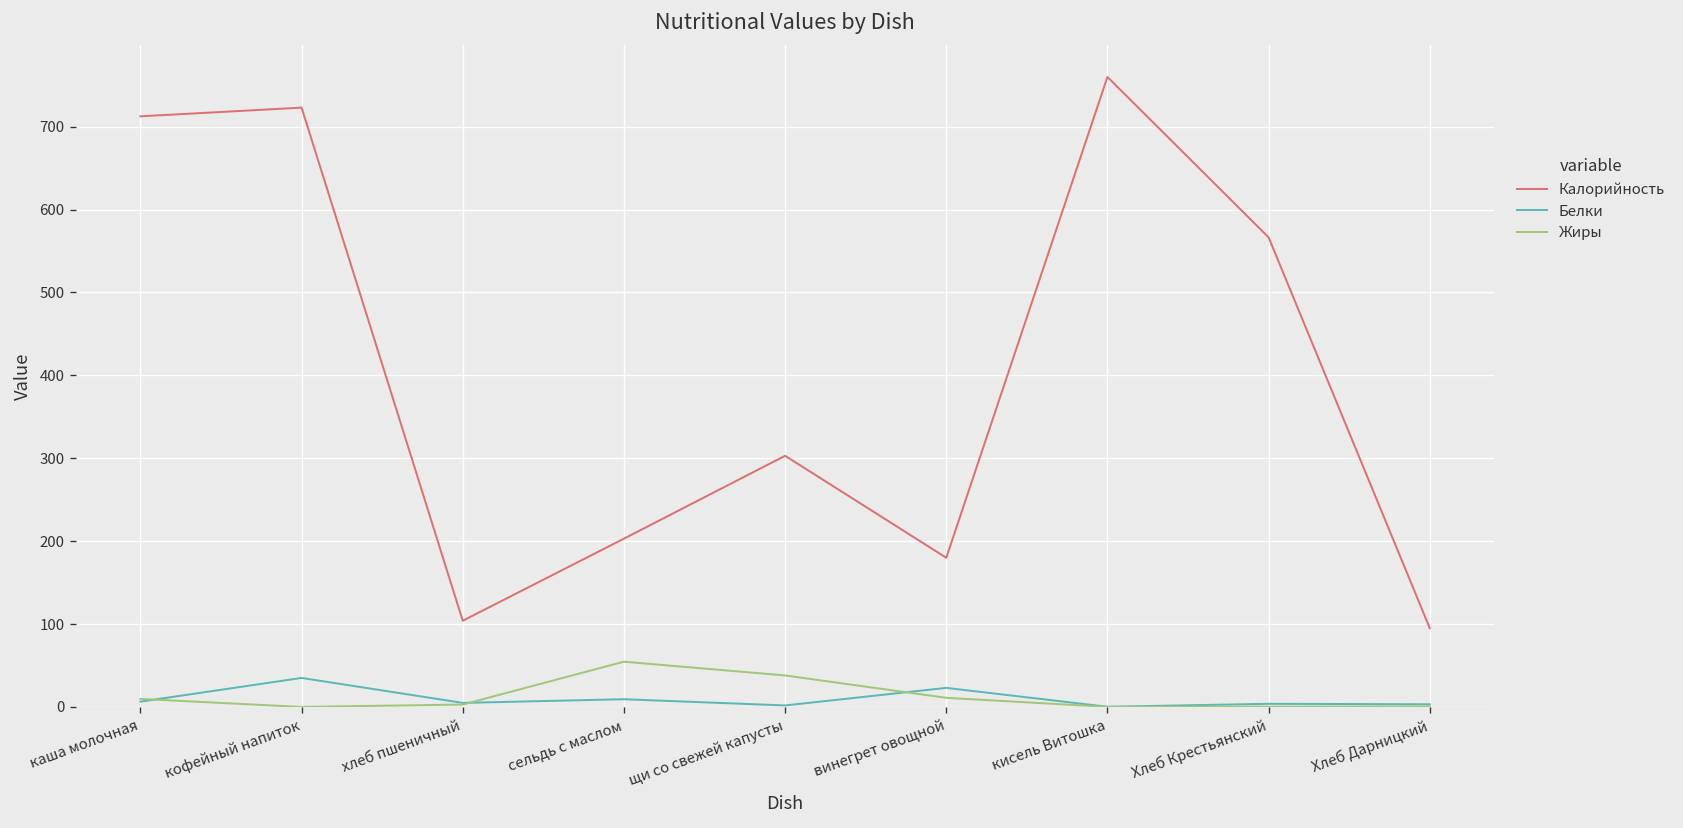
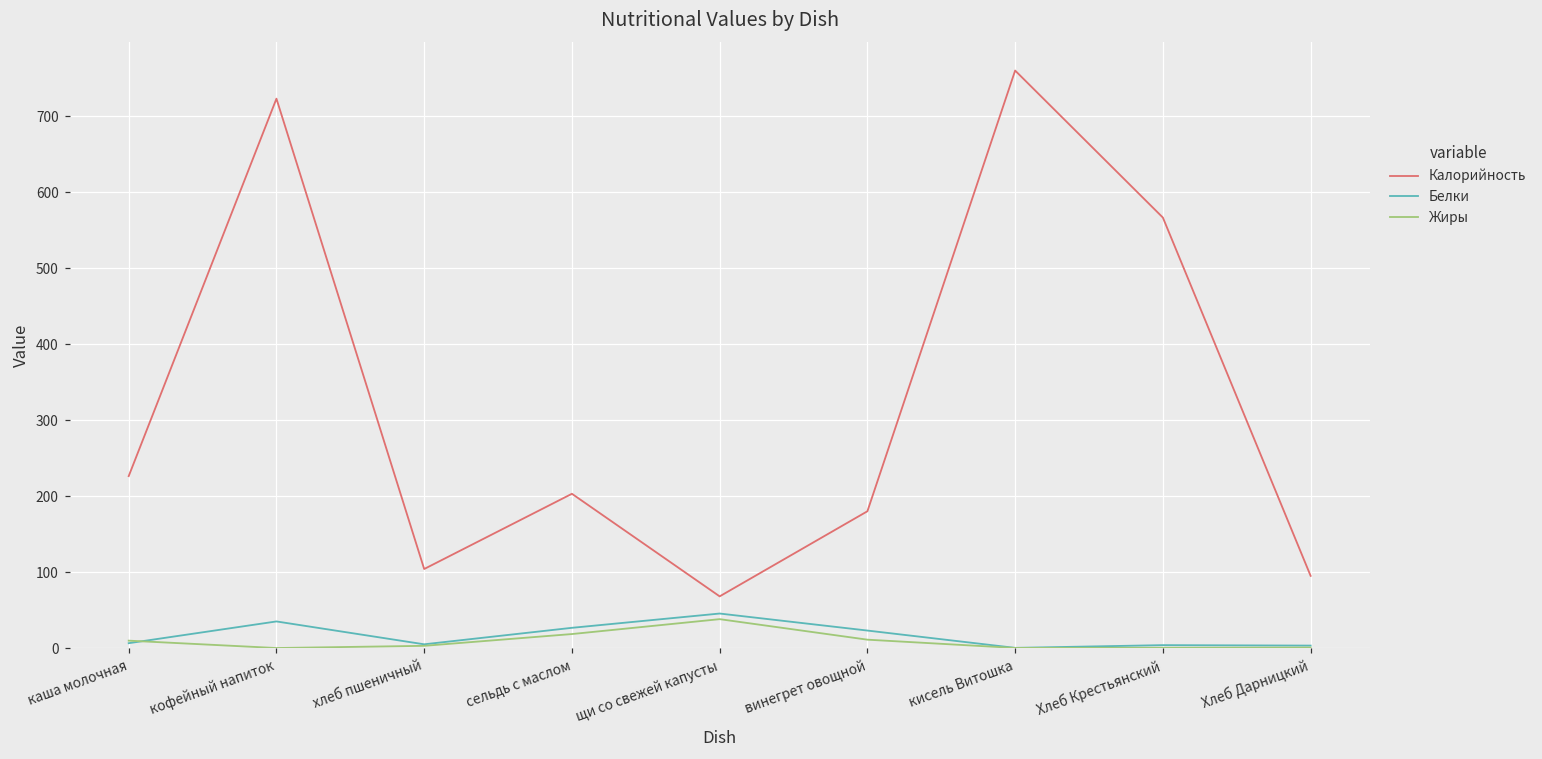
Калорийность, каша молочная: 710 -> 230
Белки, сельдь с маслом: 10 -> 30
Жиры, сельдь с маслом: 50 -> 20
Калорийность, щи со свежей капусты: 300 -> 70
Белки, щи со свежей капусты: 0 -> 50
